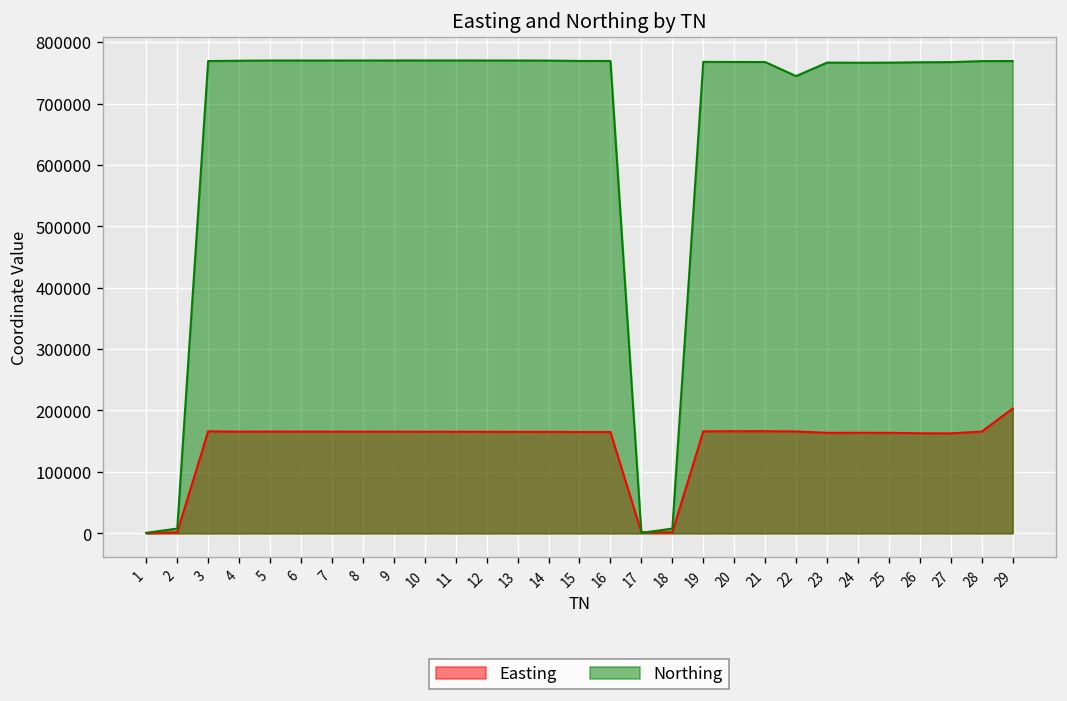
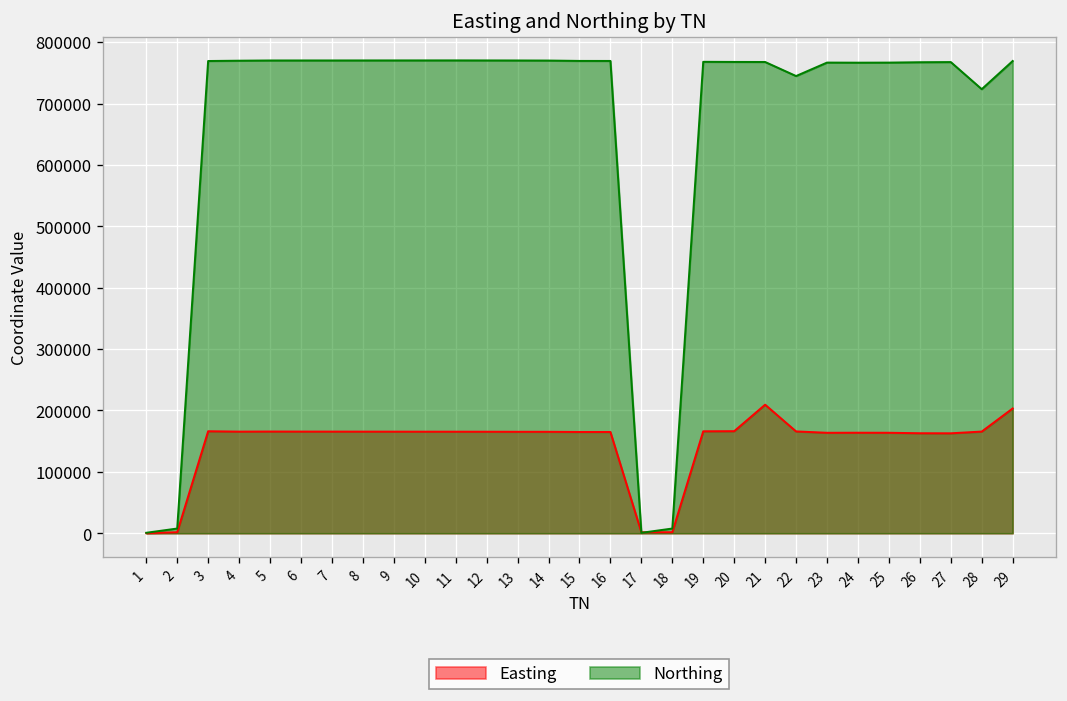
Easting, 21: 170000 -> 210000
Northing, 28: 770000 -> 720000
